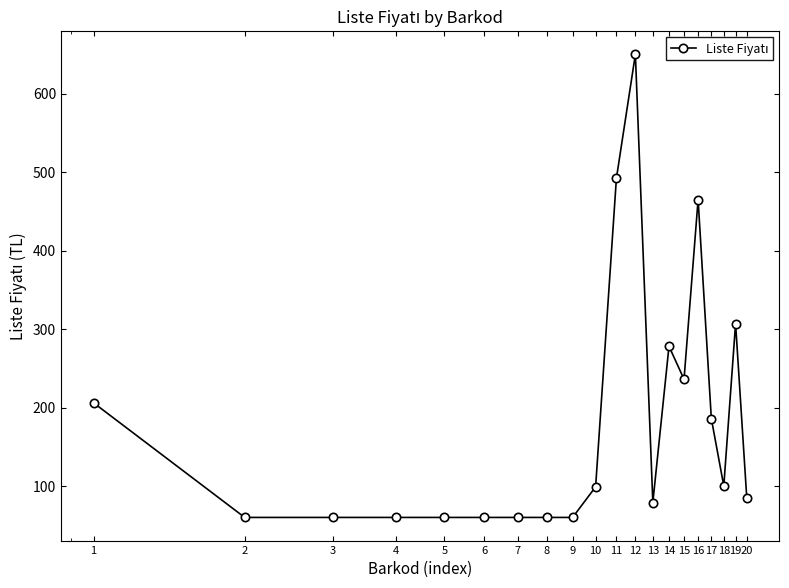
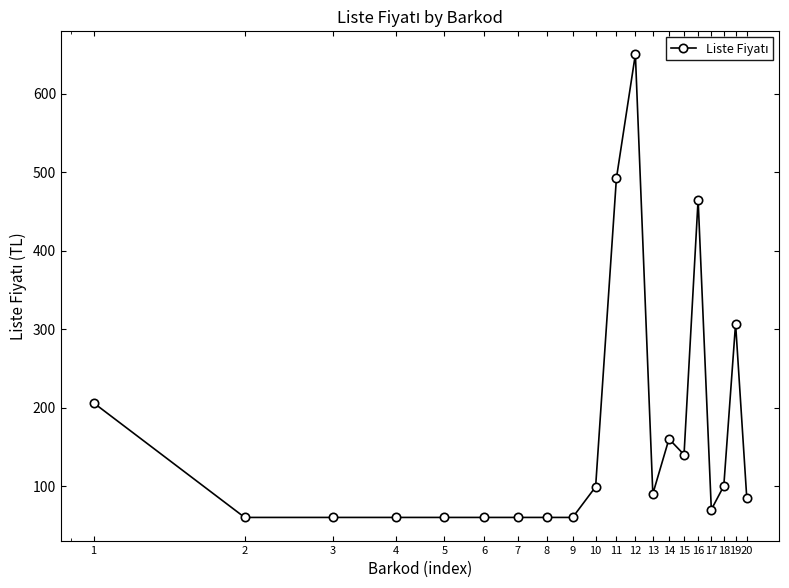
13: 80 -> 90
14: 280 -> 160
15: 240 -> 140
17: 190 -> 70
